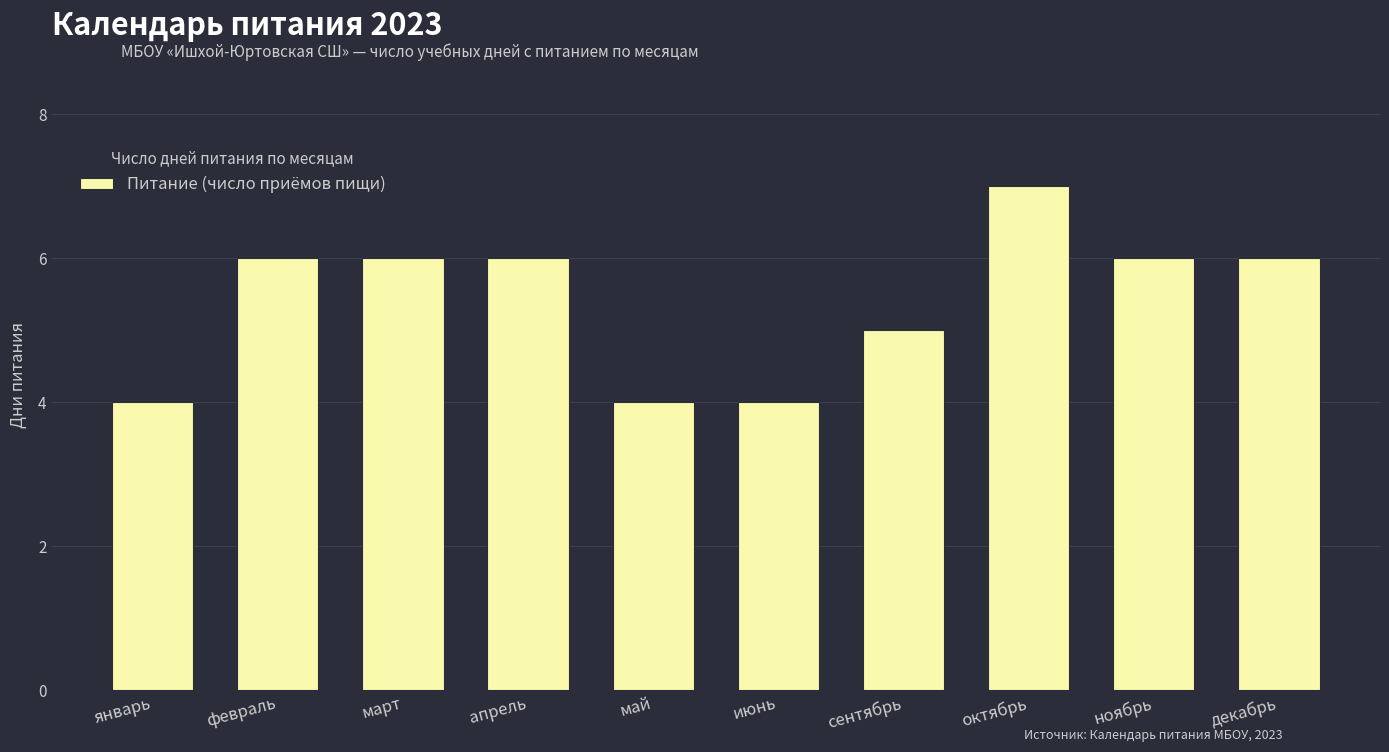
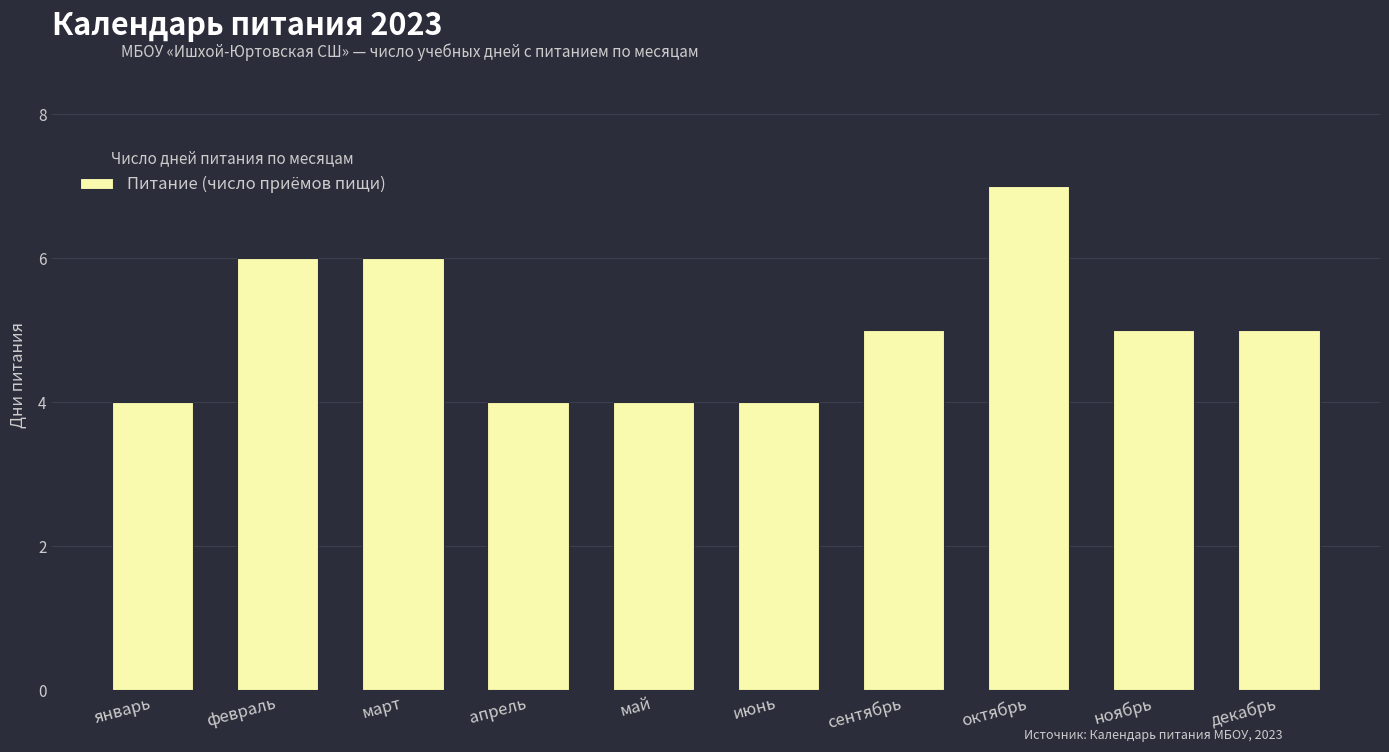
апрель: 6 -> 4
ноябрь: 6 -> 5
декабрь: 6 -> 5
